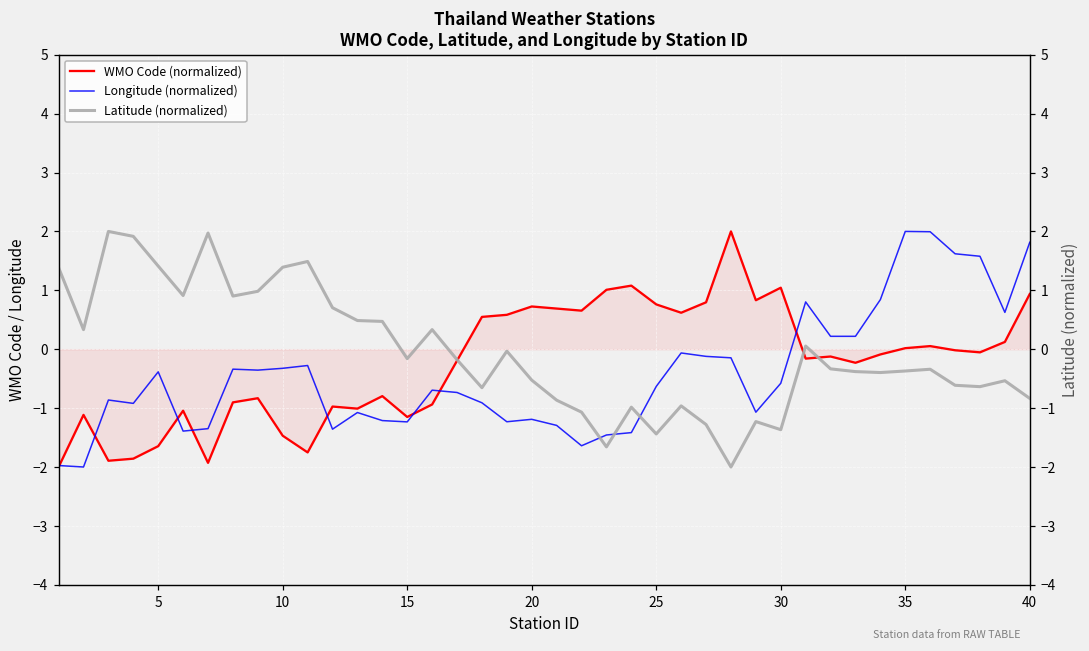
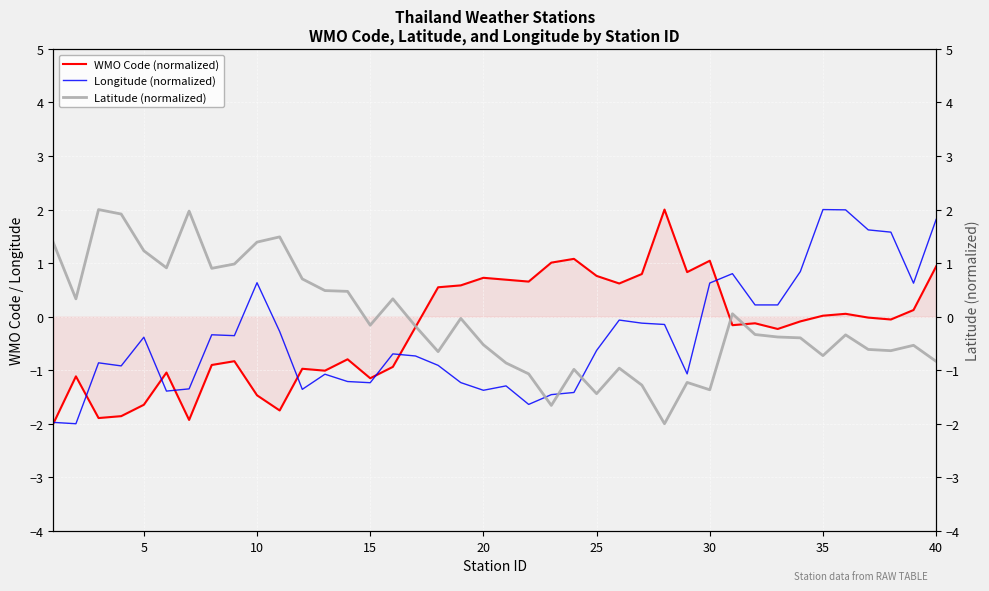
Longitude (normalized), 10: -0.3 -> 0.6
Longitude (normalized), 20: -1.2 -> -1.4
Longitude (normalized), 30: -0.6 -> 0.6
Latitude (normalized), 5: 1.4 -> 1.2
Latitude (normalized), 35: -0.4 -> -0.7
